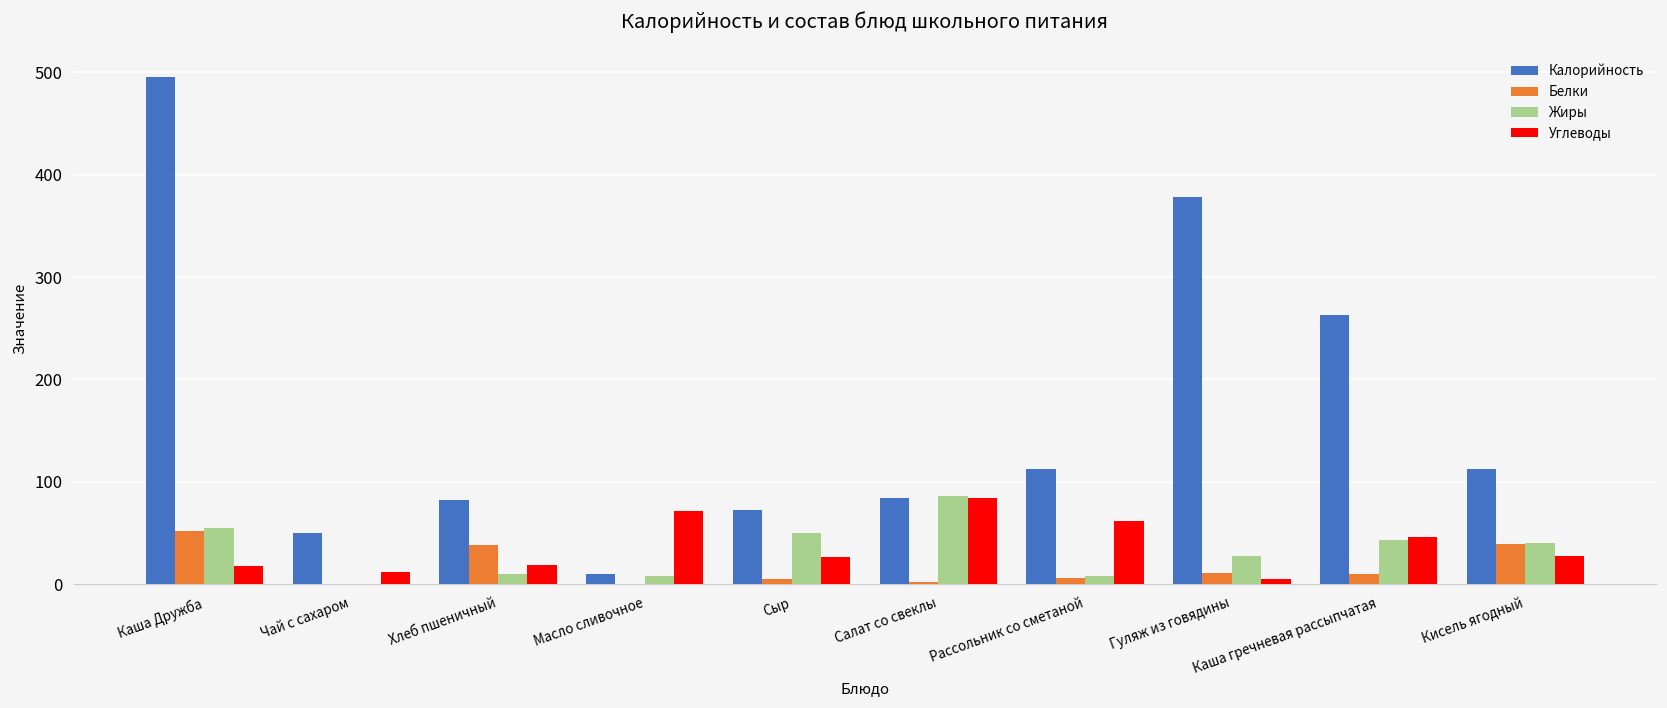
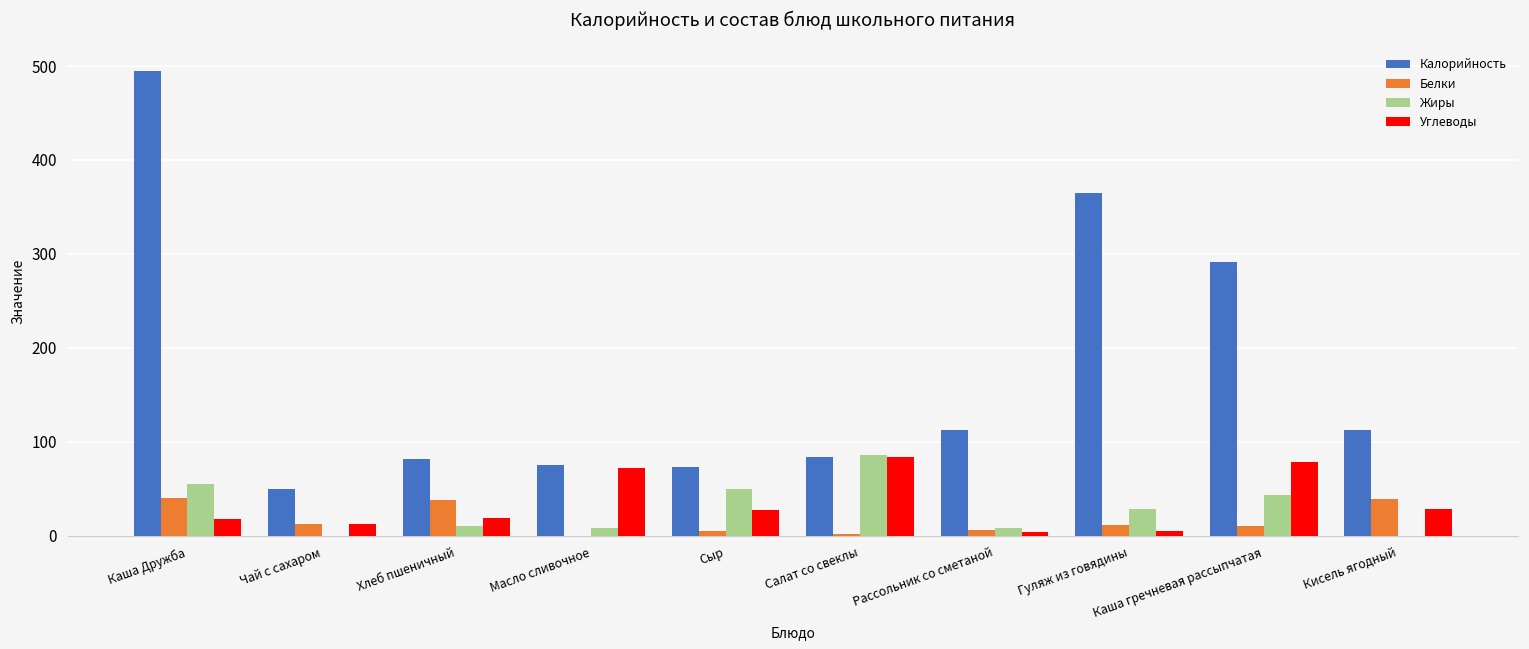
Белки, Каша Дружба: 50 -> 40
Белки, Чай с сахаром: 0 -> 10
Калорийность, Масло сливочное: 10 -> 80
Углеводы, Рассольник со сметаной: 60 -> 0
Калорийность, Гуляж из говядины: 380 -> 370
Калорийность, Каша гречневая рассыпчатая: 260 -> 290
Углеводы, Каша гречневая рассыпчатая: 50 -> 80
Жиры, Кисель ягодный: 40 -> 0
